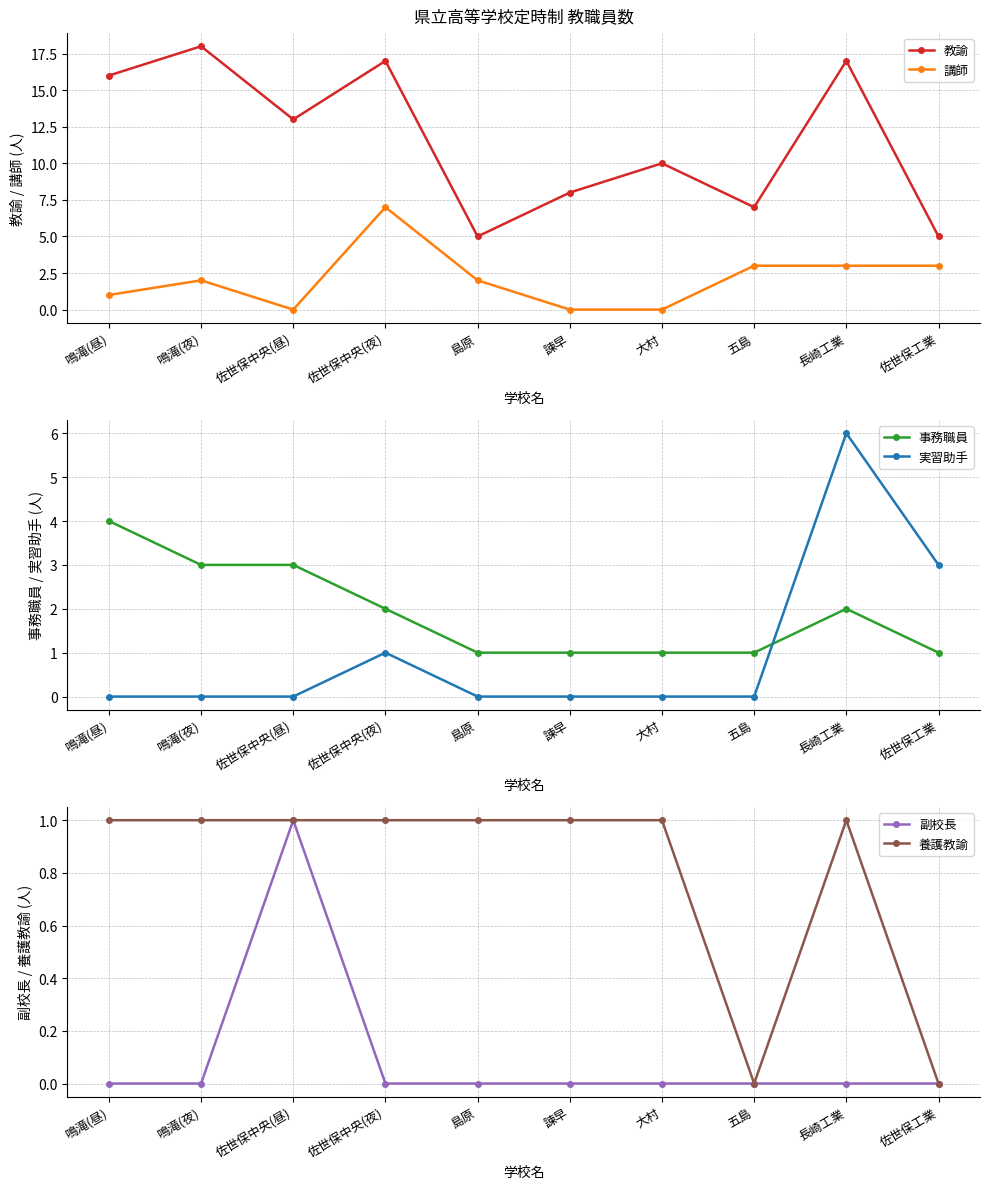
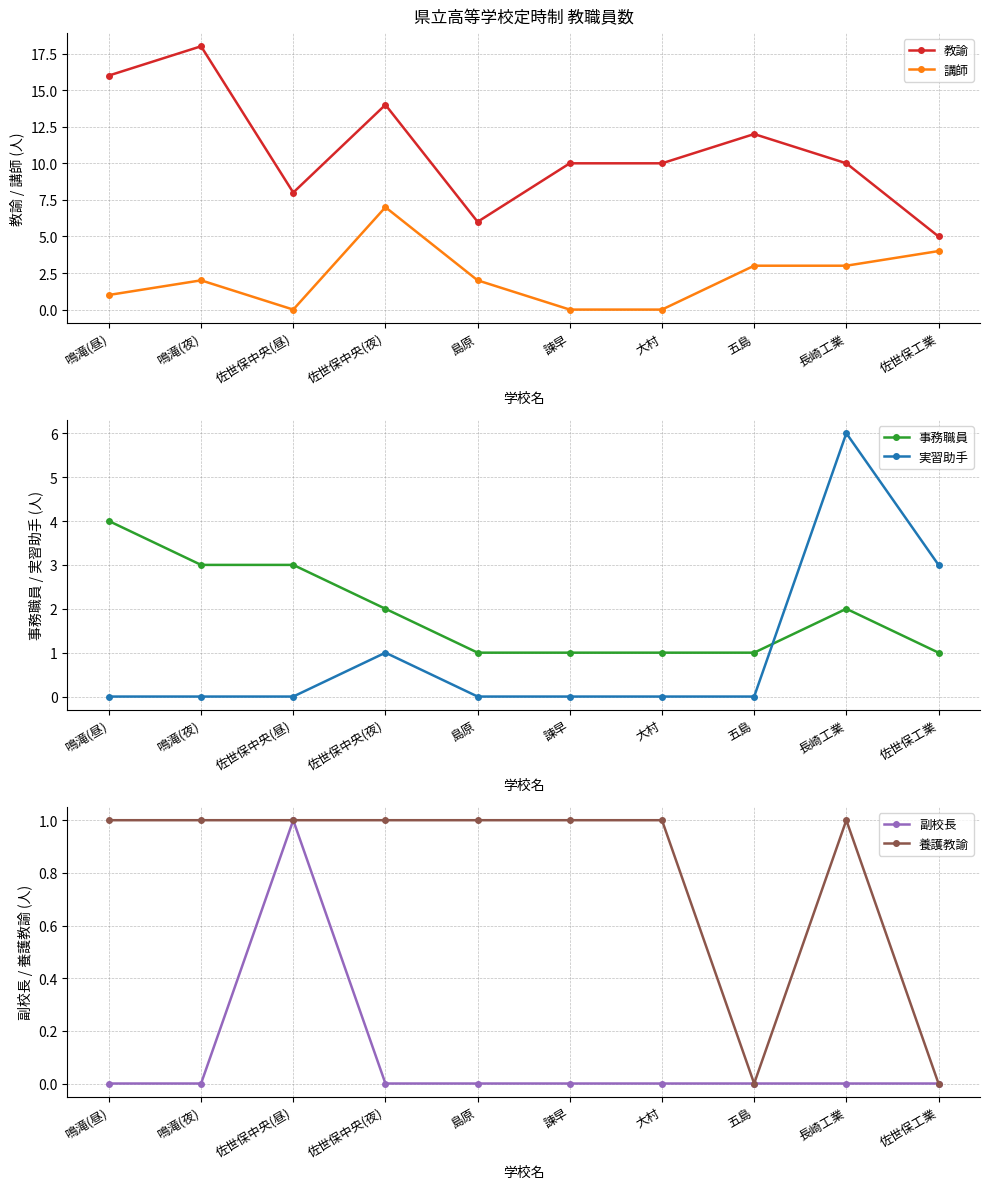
県立高等学校定時制 教職員数, 教諭, 佐世保中央(昼): 13 -> 8
県立高等学校定時制 教職員数, 教諭, 佐世保中央(夜): 17 -> 14
県立高等学校定時制 教職員数, 教諭, 島原: 5 -> 6
県立高等学校定時制 教職員数, 教諭, 諫早: 8 -> 10
県立高等学校定時制 教職員数, 教諭, 五島: 7 -> 12
県立高等学校定時制 教職員数, 教諭, 長崎工業: 17 -> 10
県立高等学校定時制 教職員数, 講師, 佐世保工業: 3 -> 4
